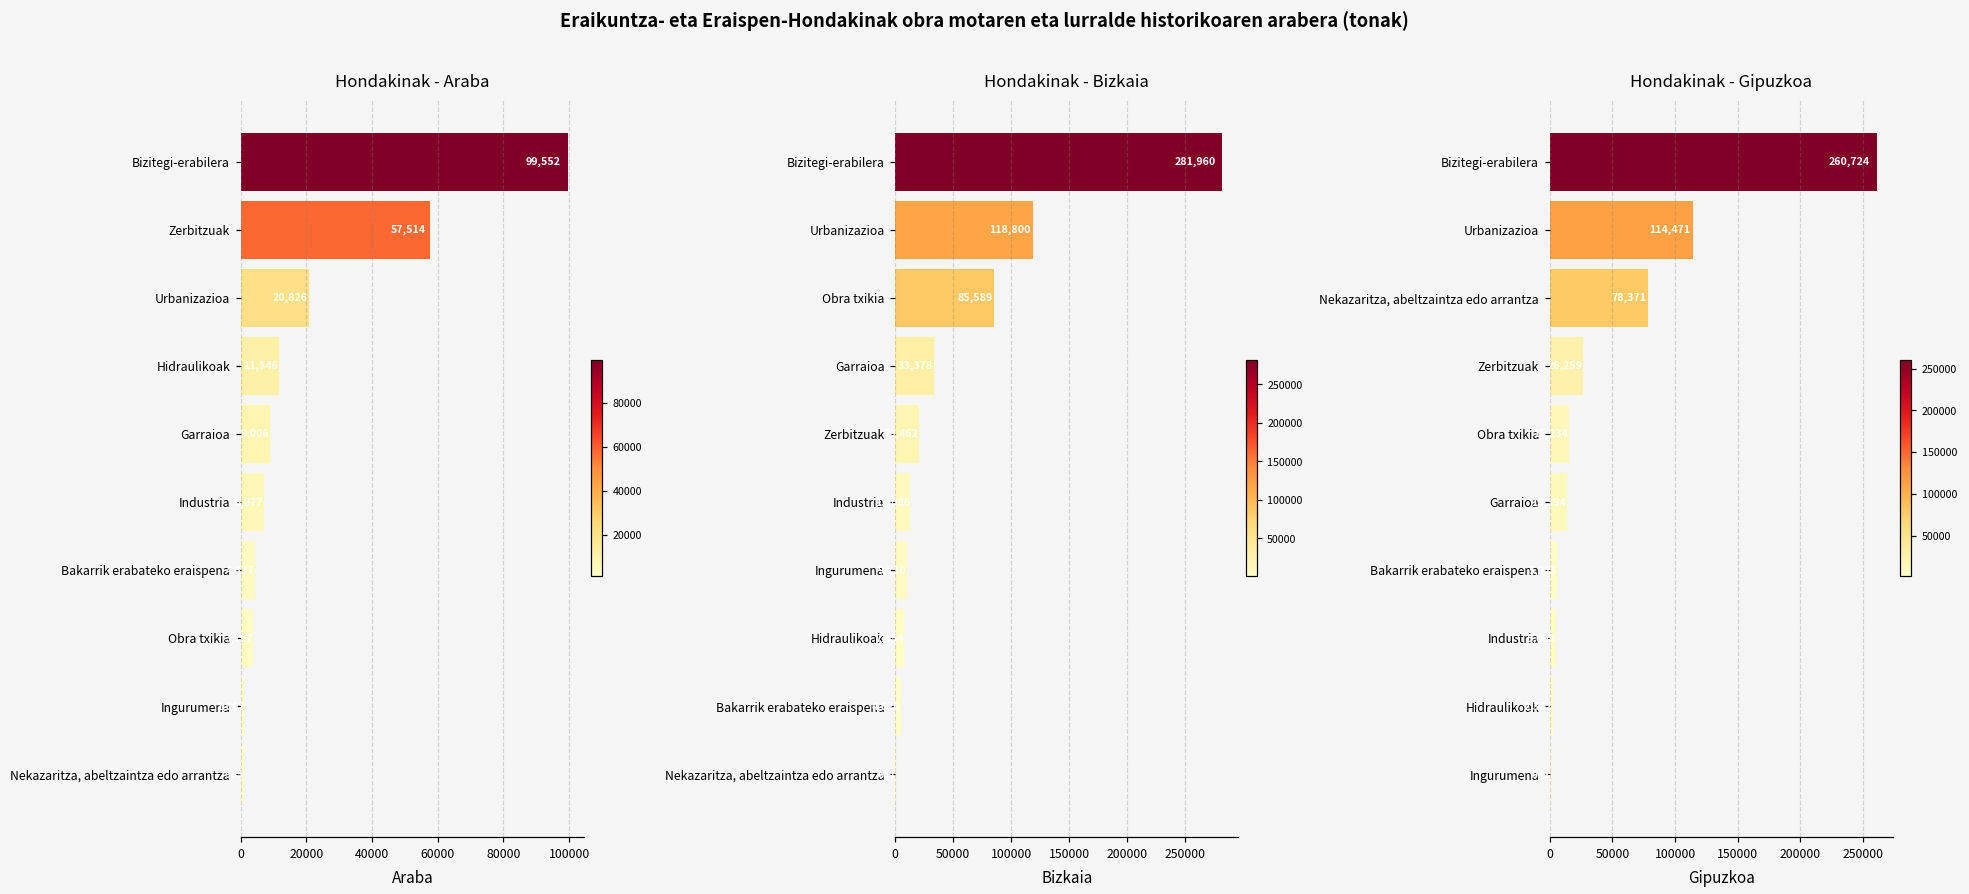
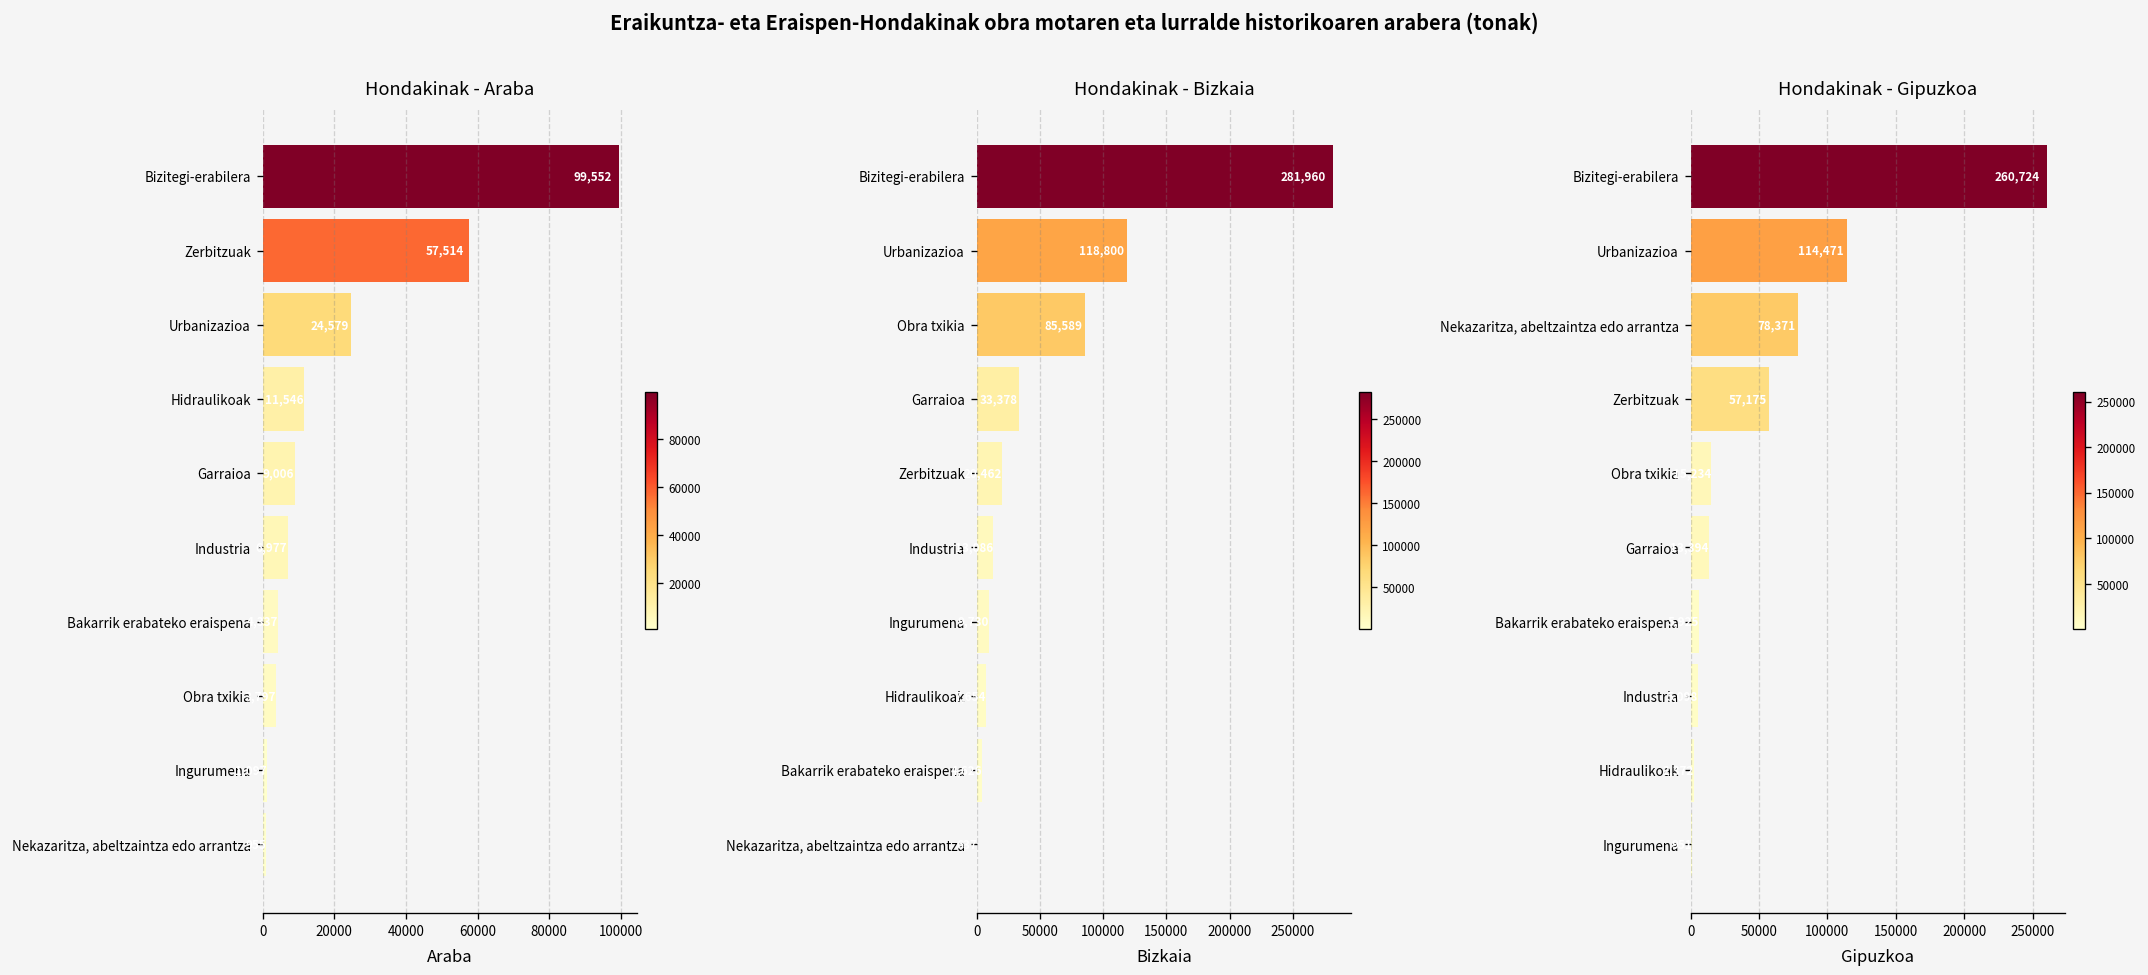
Hondakinak - Araba, Urbanizazioa: 20,826 -> 24,579
Hondakinak - Gipuzkoa, Zerbitzuak: 26,259 -> 57,175
